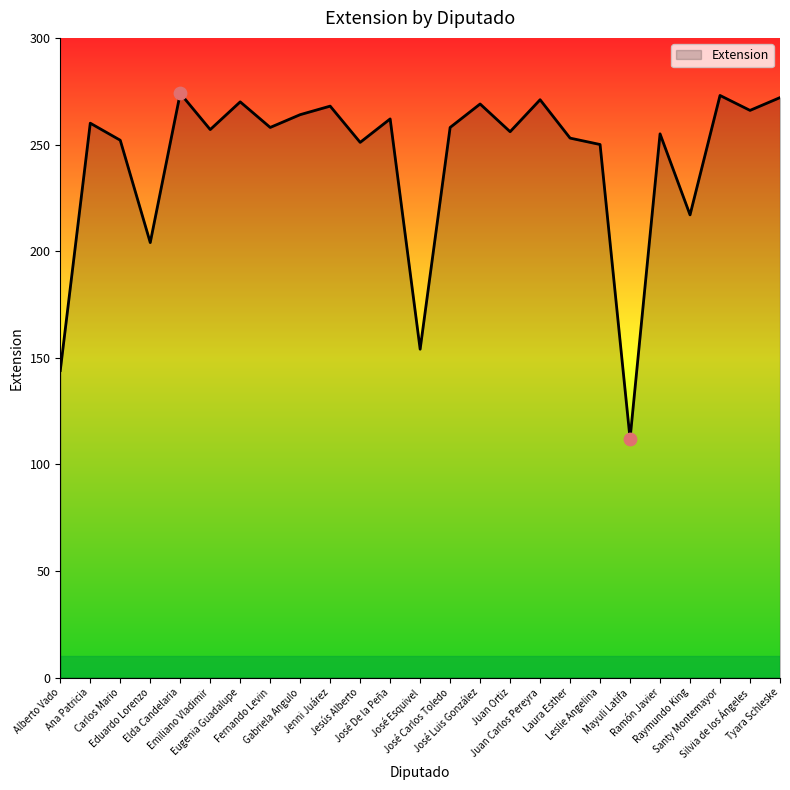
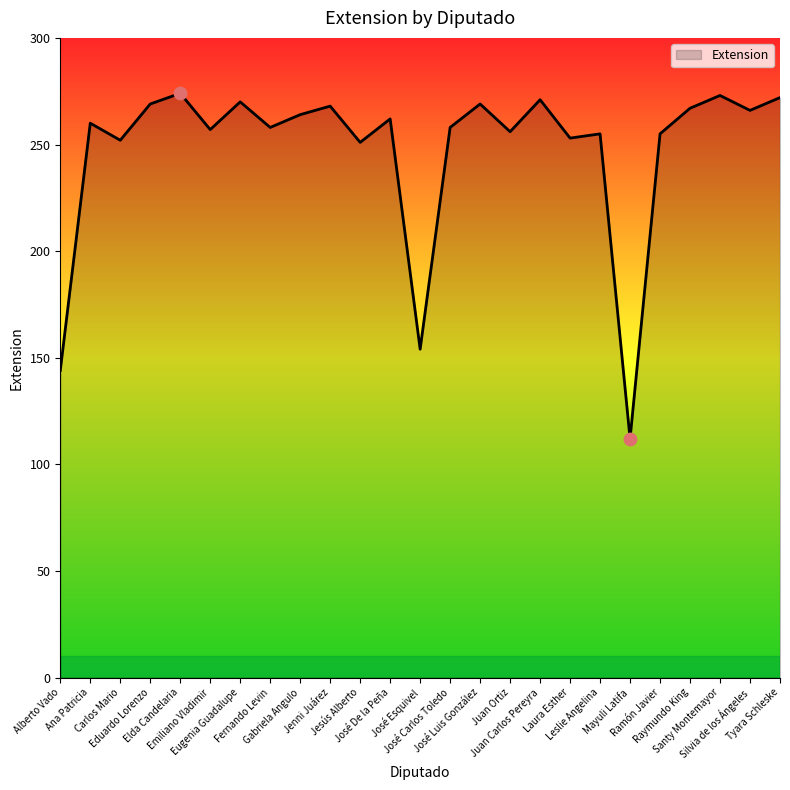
Extension, Eduardo Lorenzo: 204 -> 269
Extension, Leslie Angelina: 250 -> 255
Extension, Raymundo King: 217 -> 267
